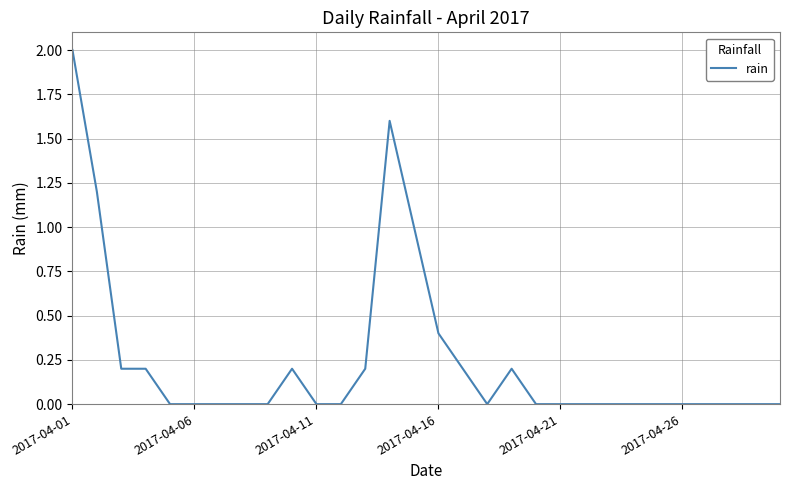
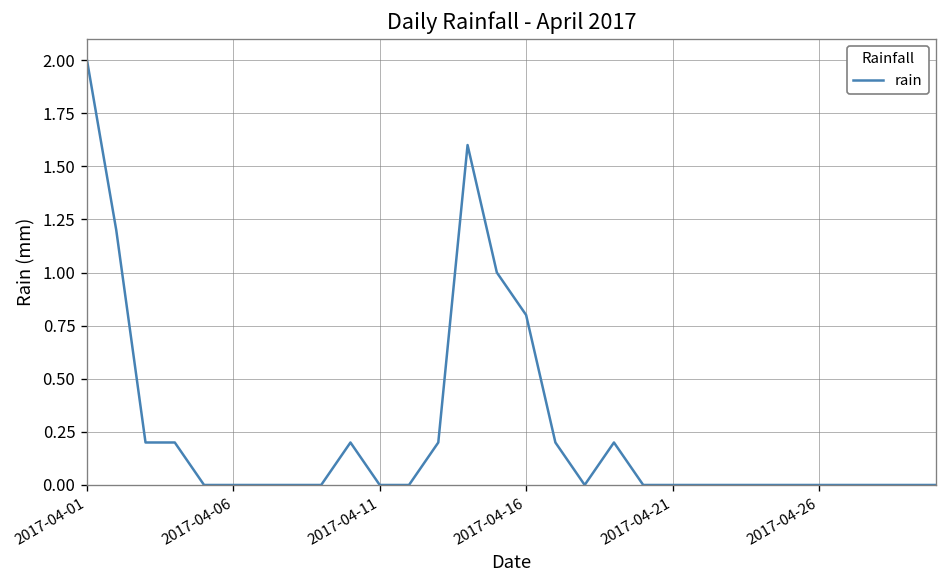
2017-04-16: 0.4 -> 0.8
